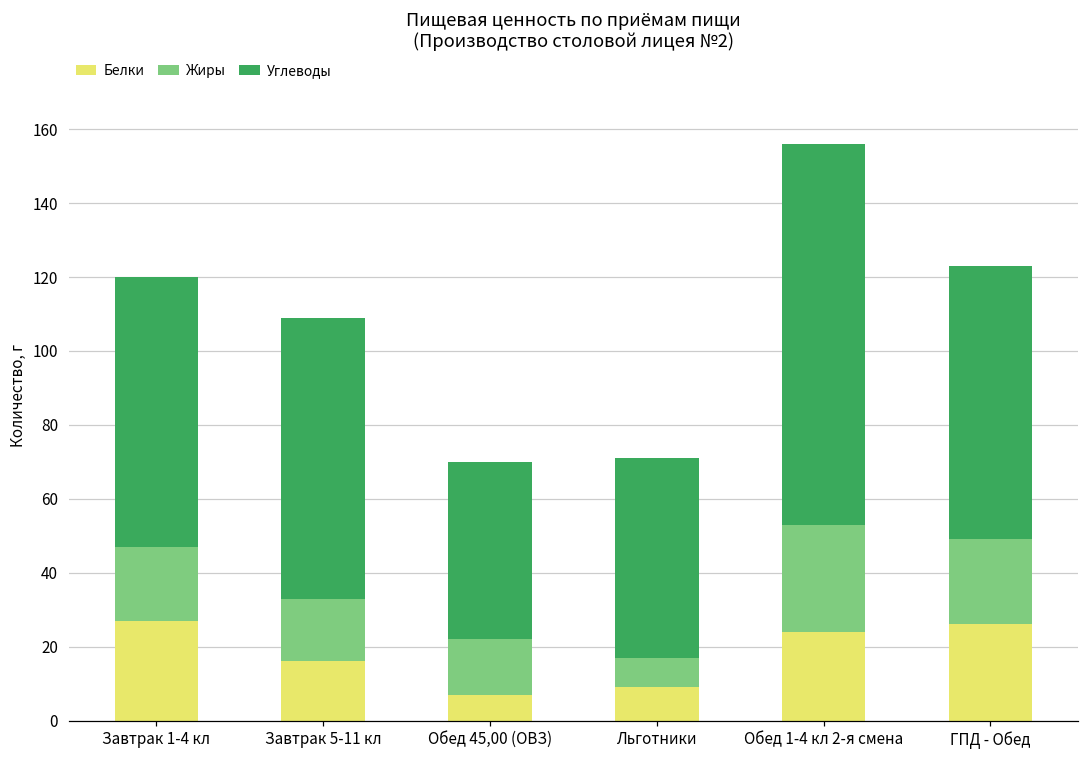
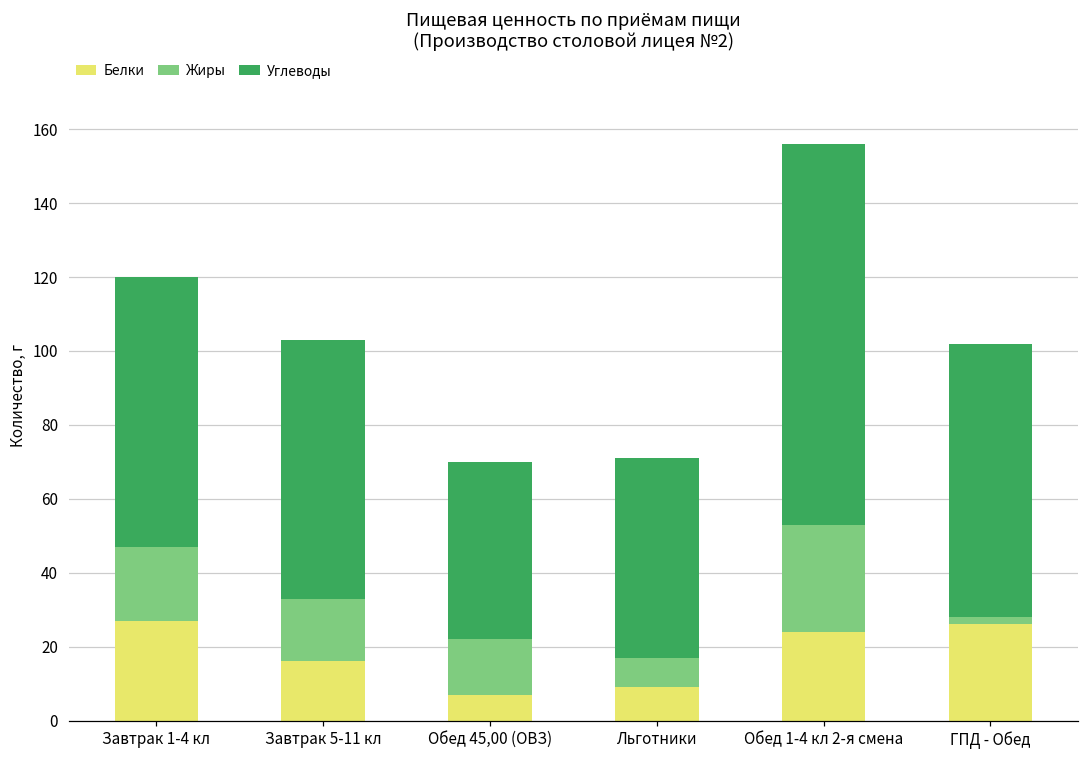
Углеводы, Завтрак 5-11 кл: 76 -> 70
Жиры, ГПД - Обед: 23 -> 2
